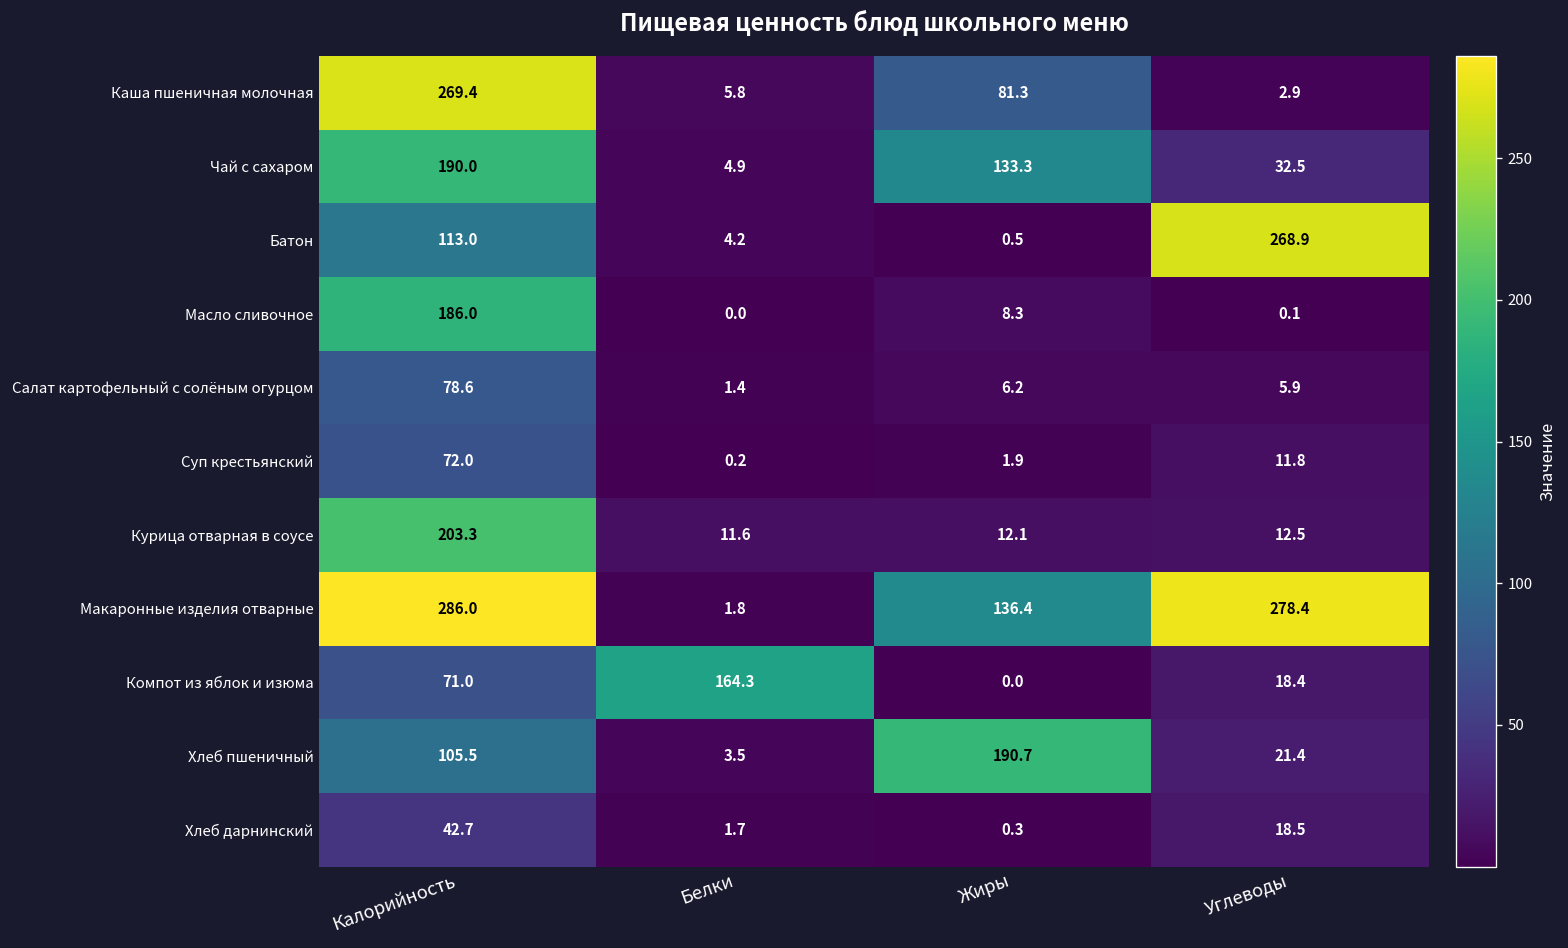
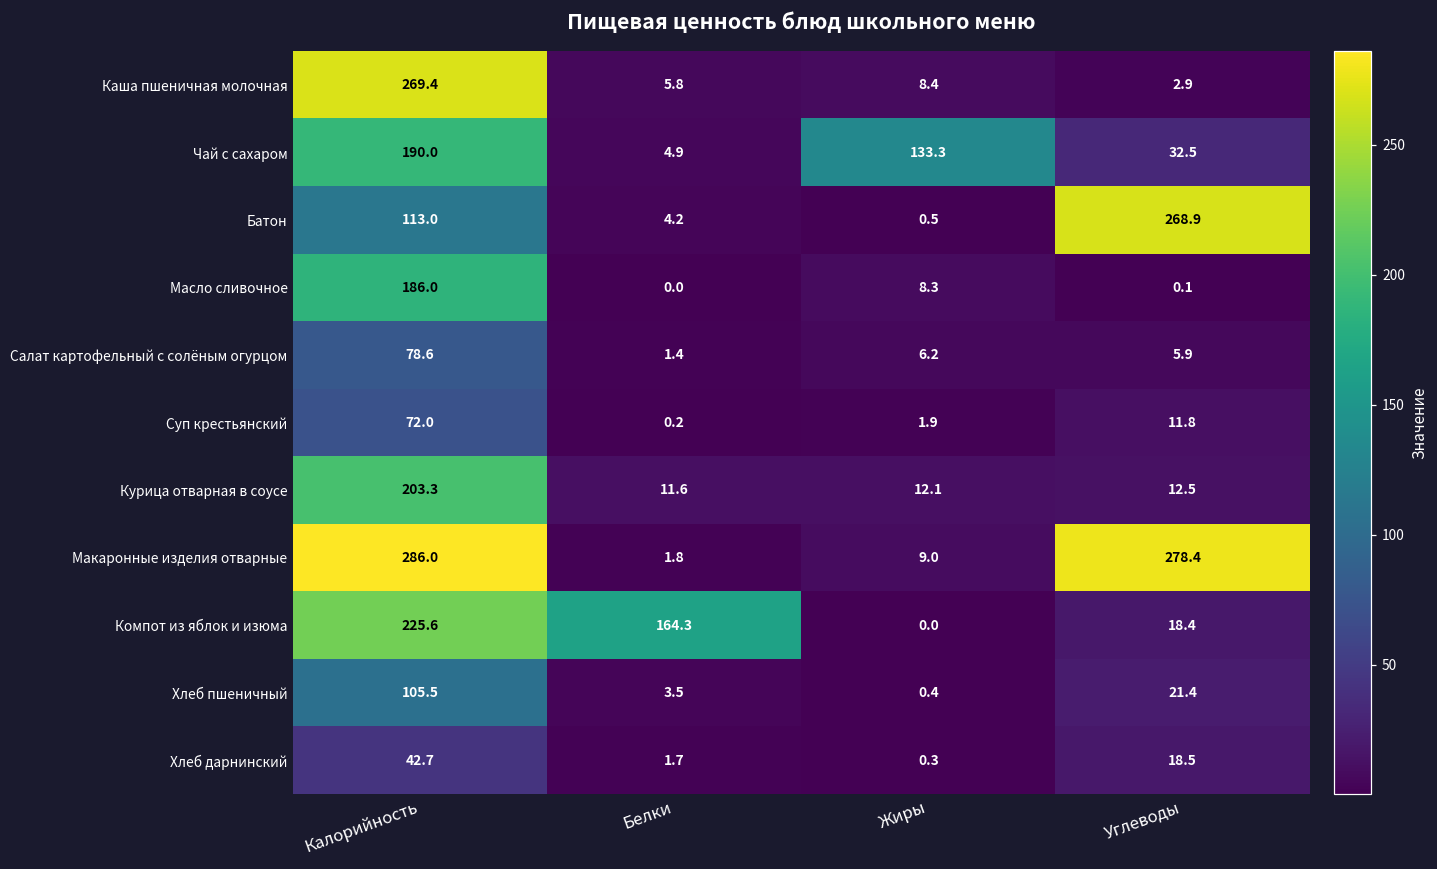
Каша пшеничная молочная, Жиры: 81.3 -> 8.4
Макаронные изделия отварные, Жиры: 136.4 -> 9.0
Компот из яблок и изюма, Калорийность: 71.0 -> 225.6
Хлеб пшеничный, Жиры: 190.7 -> 0.4
